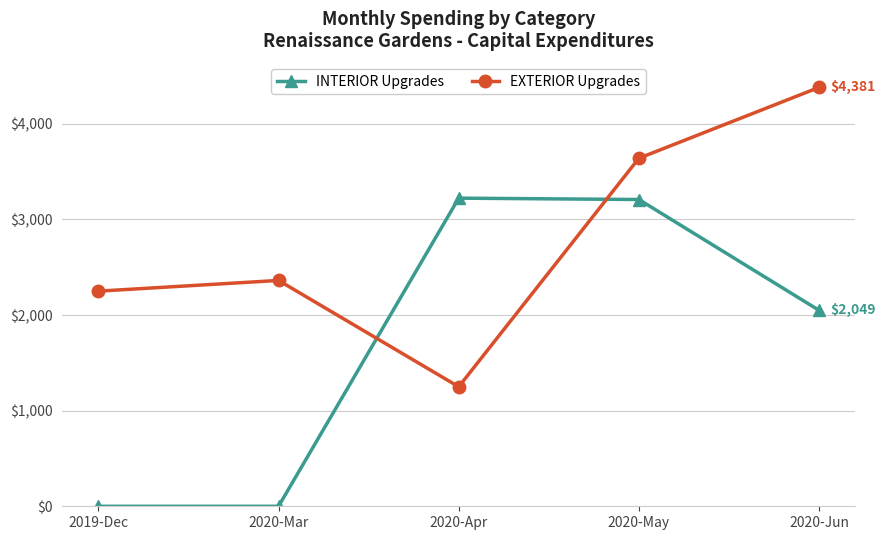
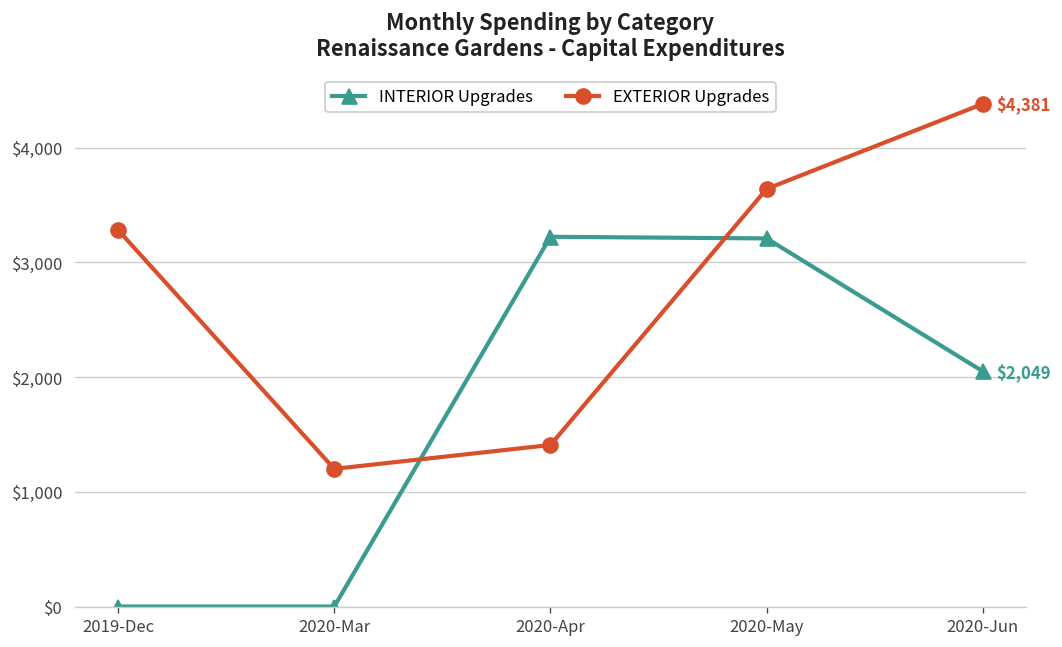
EXTERIOR Upgrades, 2019-Dec: $2,300 -> $3,300
EXTERIOR Upgrades, 2020-Mar: $2,400 -> $1,200
EXTERIOR Upgrades, 2020-Apr: $1,300 -> $1,400
